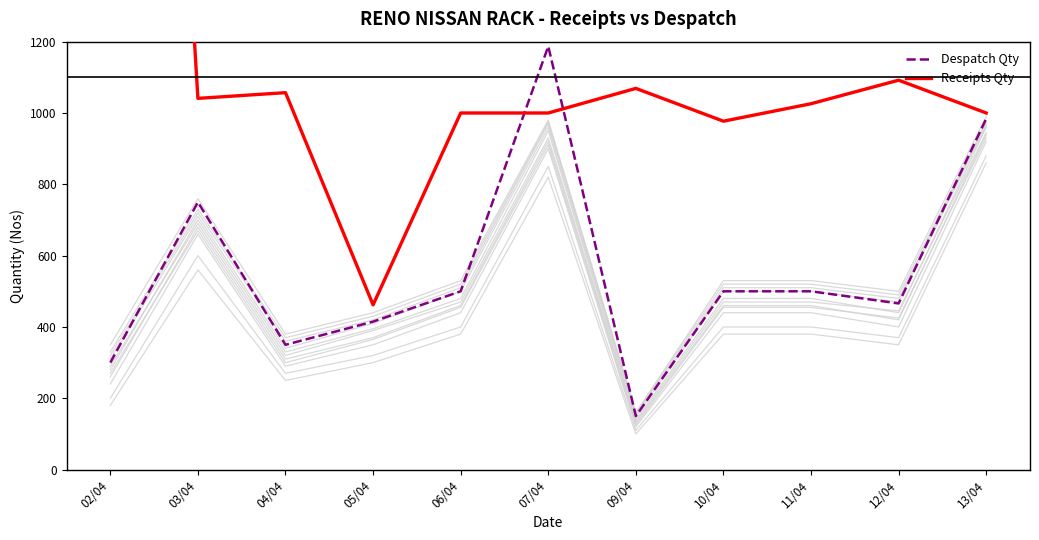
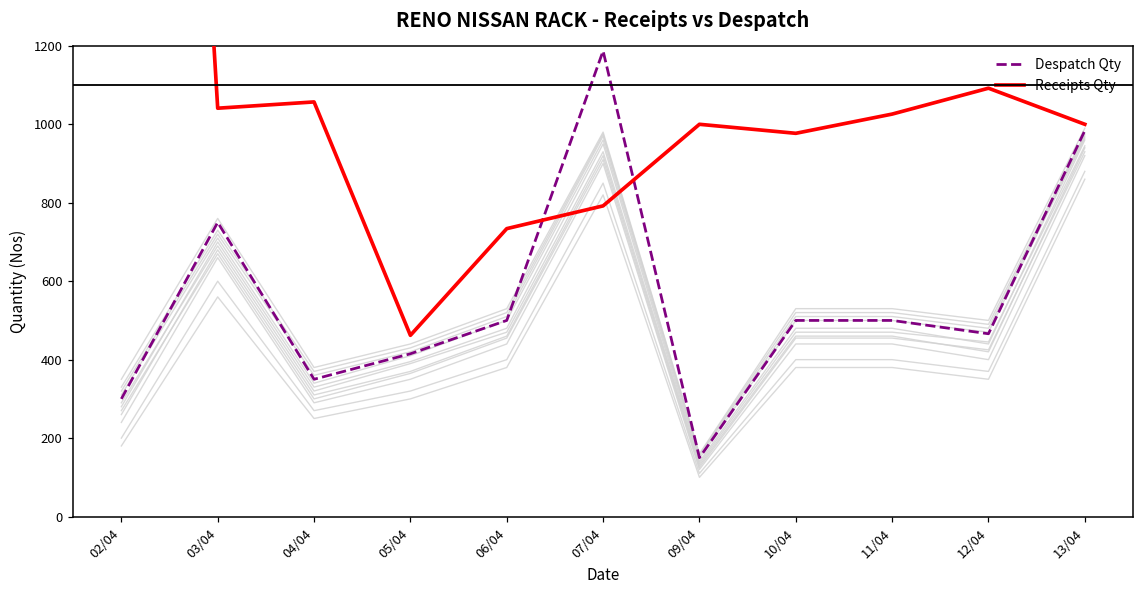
Receipts Qty, 06/04: 1000 -> 730
Receipts Qty, 07/04: 1000 -> 790
Receipts Qty, 09/04: 1070 -> 1000
